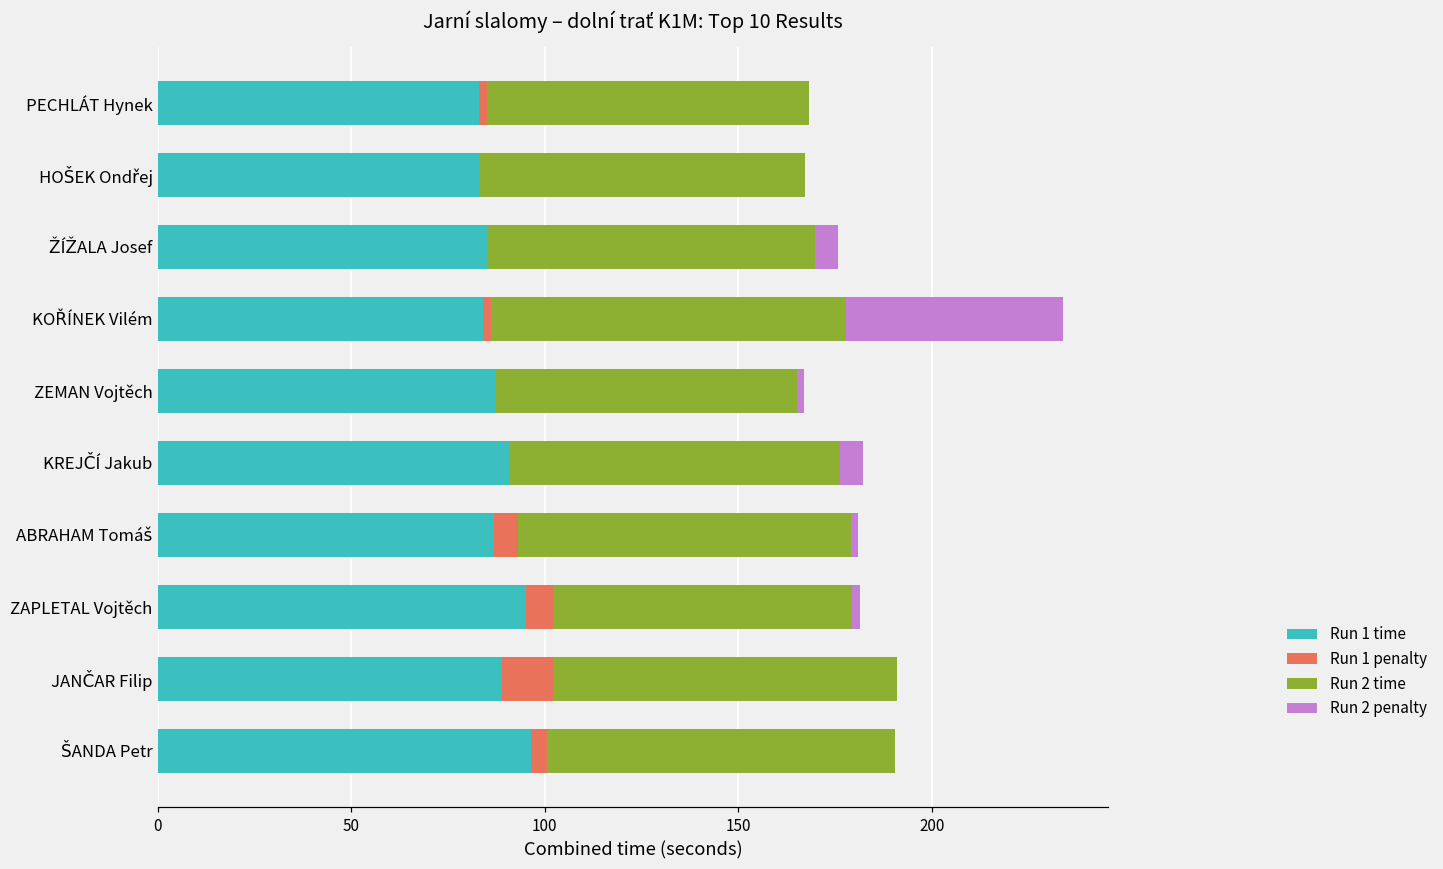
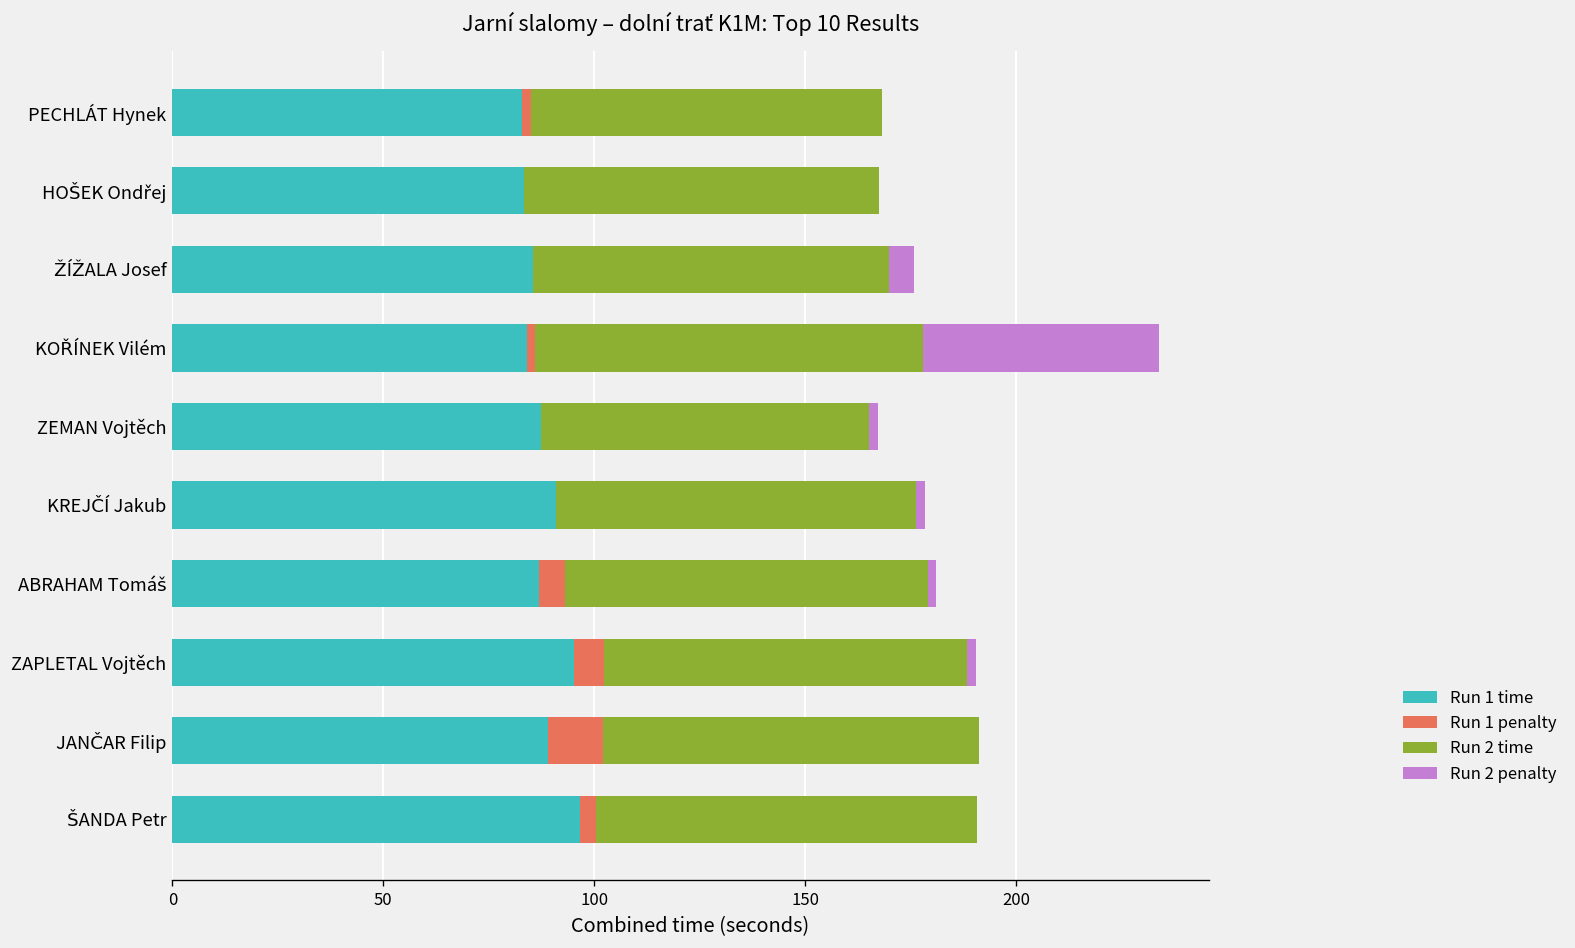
Run 2 penalty, KREJČÍ Jakub: 6 -> 2
Run 2 time, ZAPLETAL Vojtěch: 77 -> 86
